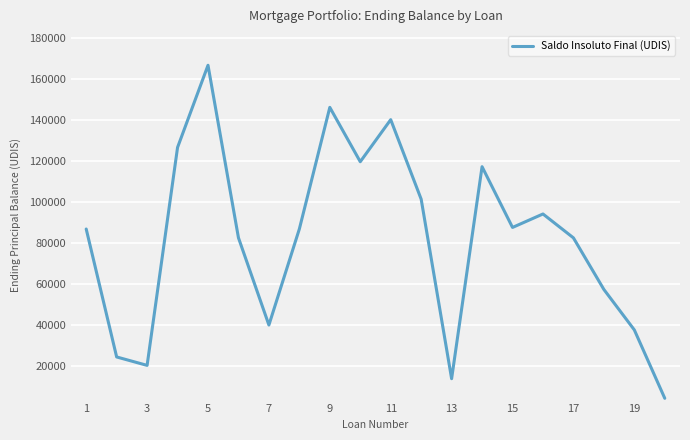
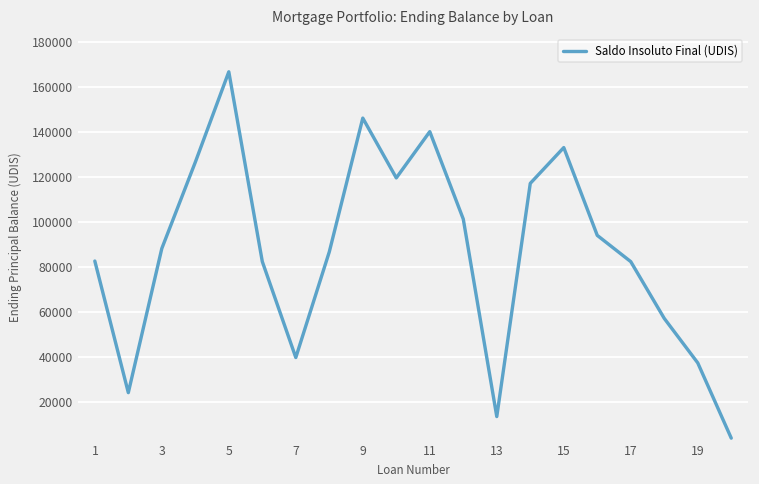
1: 87000 -> 83000
3: 20000 -> 88000
15: 88000 -> 133000
